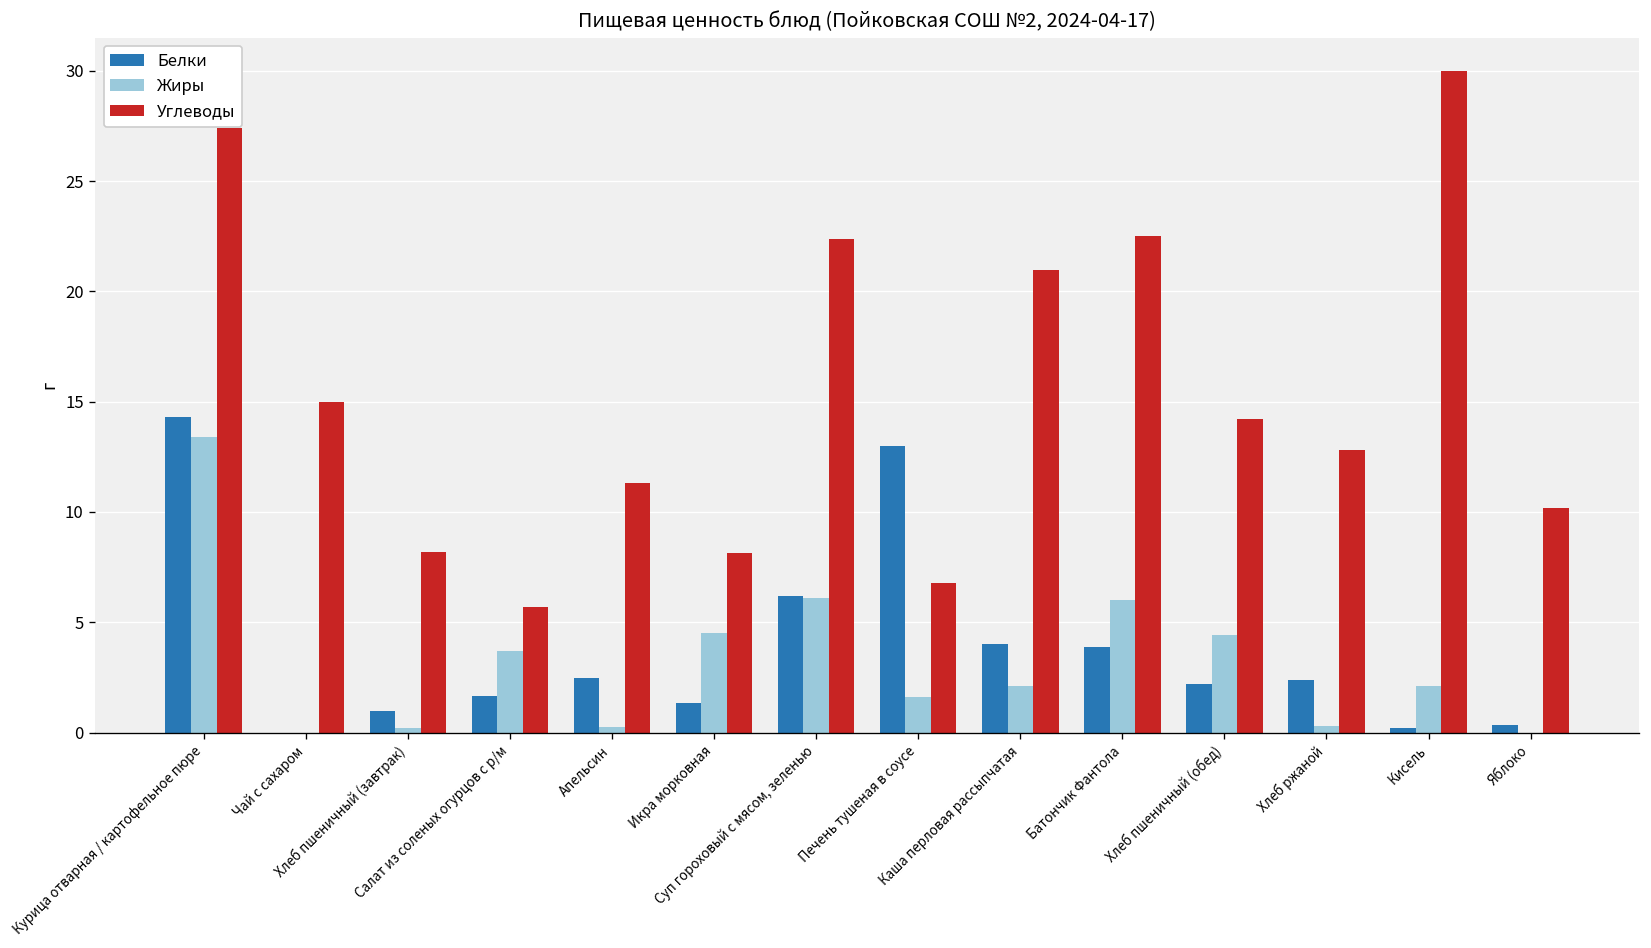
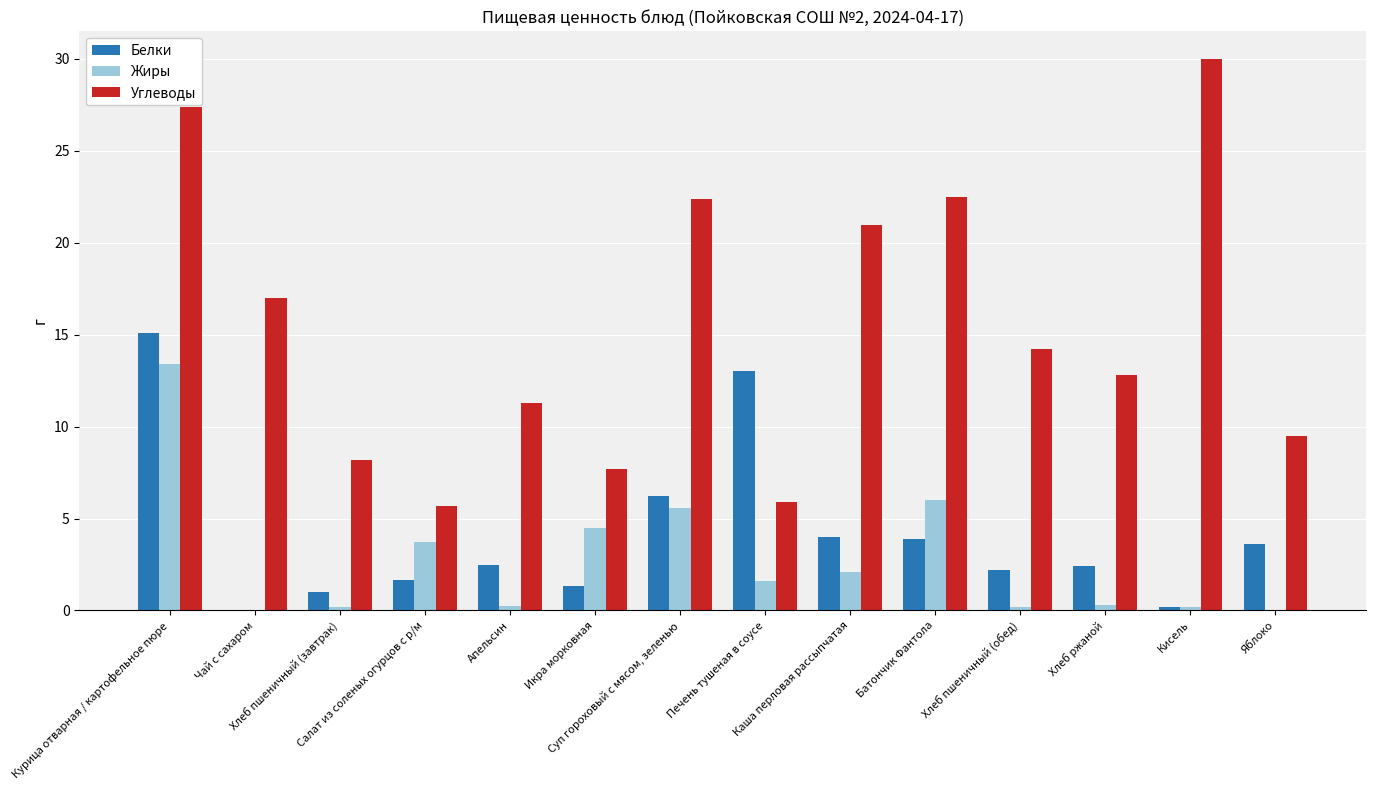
Белки, Курица отварная / картофельное пюре: 14.3 -> 15.1
Углеводы, Чай с сахаром: 15 -> 17
Углеводы, Икра морковная: 8.2 -> 7.7
Жиры, Суп гороховый с мясом, зеленью: 6.1 -> 5.6
Углеводы, Печень тушеная в соусе: 6.8 -> 5.9
Жиры, Хлеб пшеничный (обед): 4.4 -> 0.2
Жиры, Кисель: 2.1 -> 0.2
Белки, Яблоко: 0.4 -> 3.6
Углеводы, Яблоко: 10.2 -> 9.5
